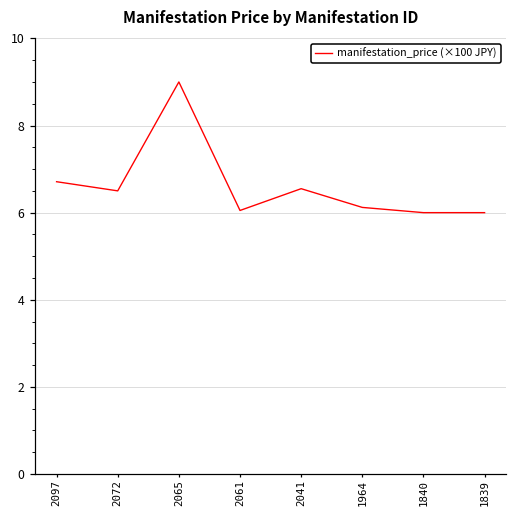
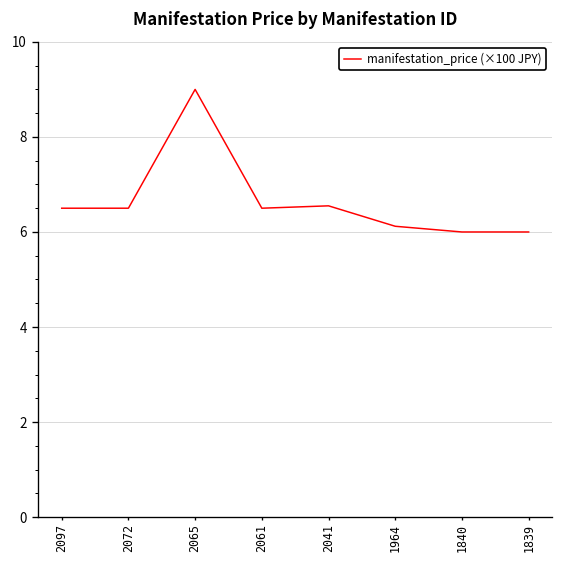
2097: 6.7 -> 6.5
2061: 6.1 -> 6.5
